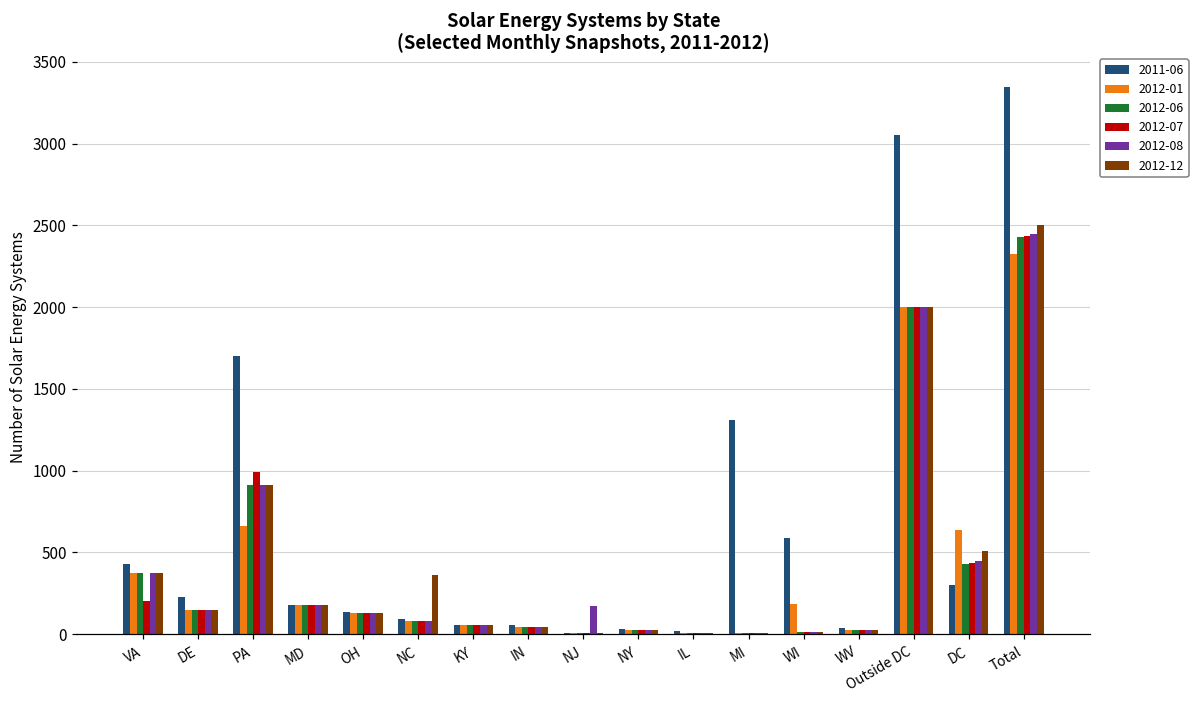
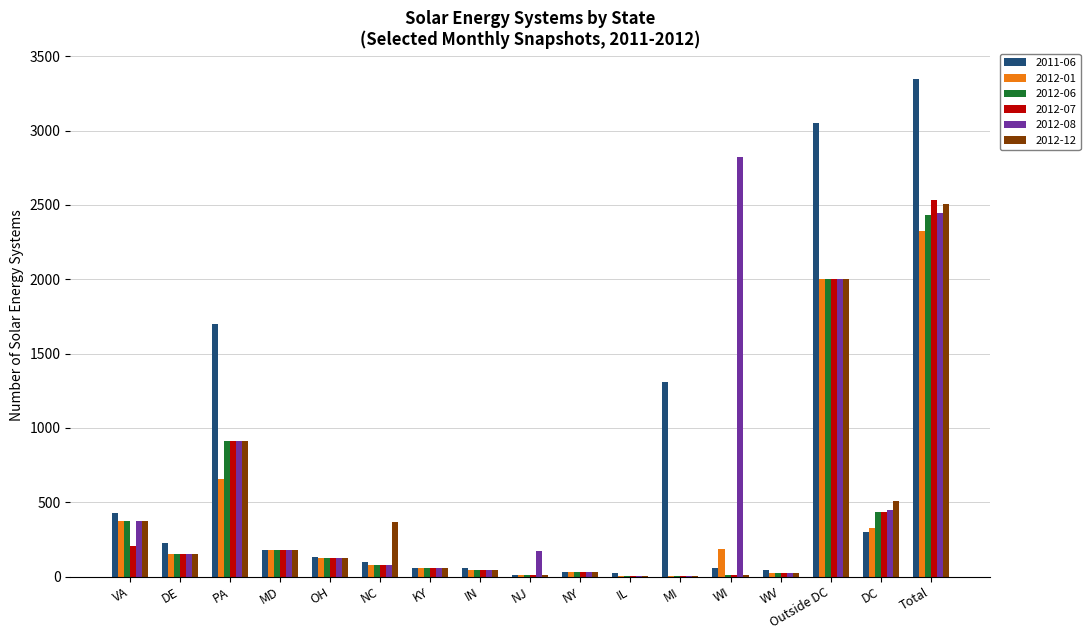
2012-07, PA: 990 -> 910
2011-06, WI: 590 -> 60
2012-08, WI: 10 -> 2820
2012-01, DC: 640 -> 330
2012-07, Total: 2430 -> 2530
